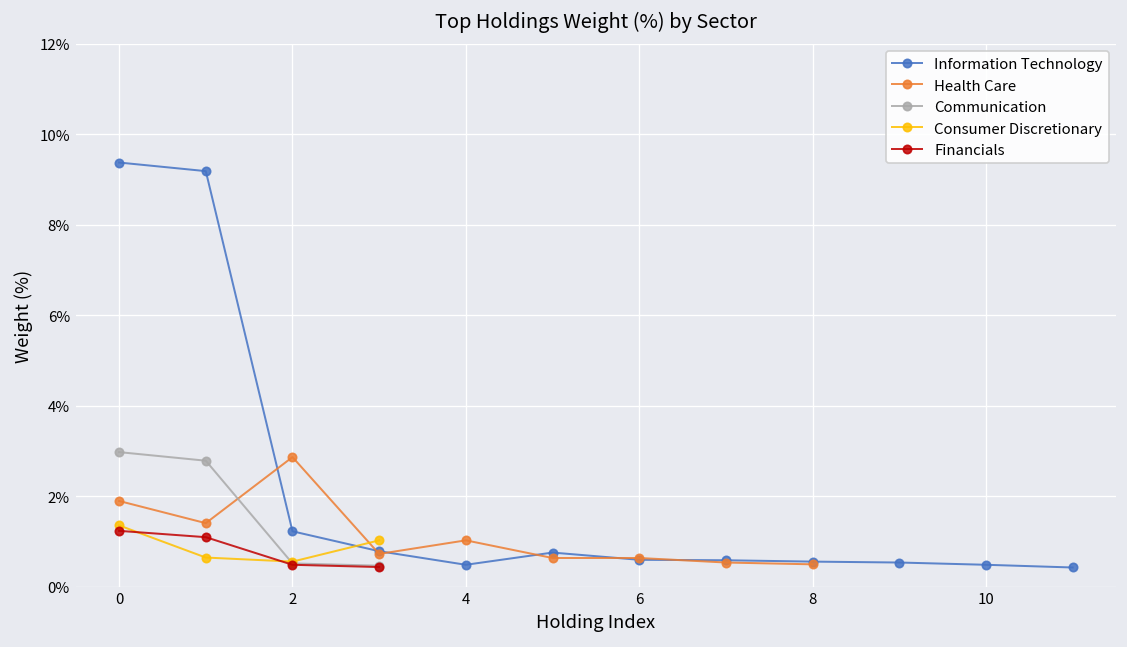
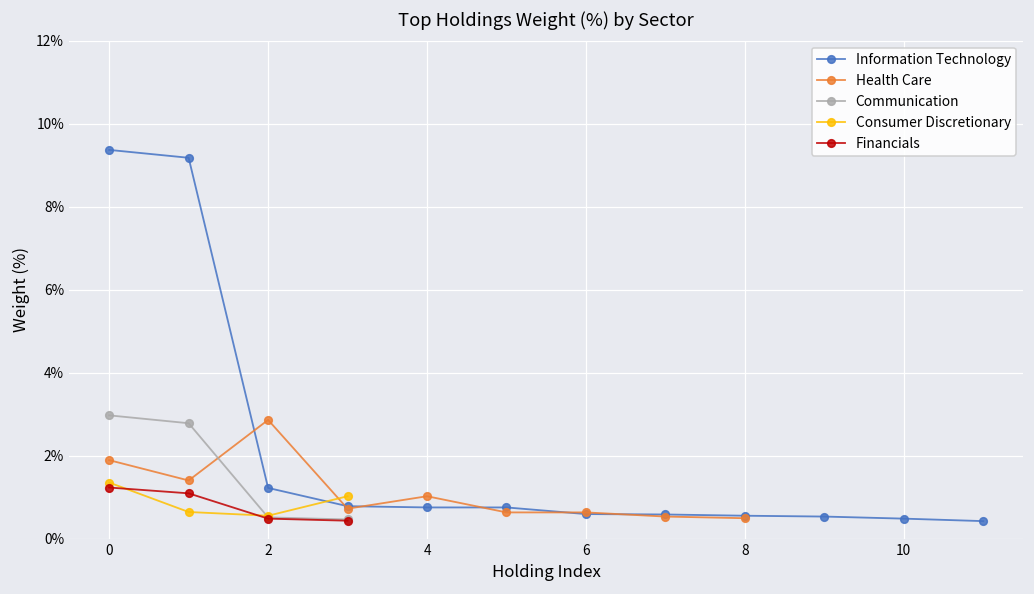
Information Technology, 4: 0.5% -> 0.8%
